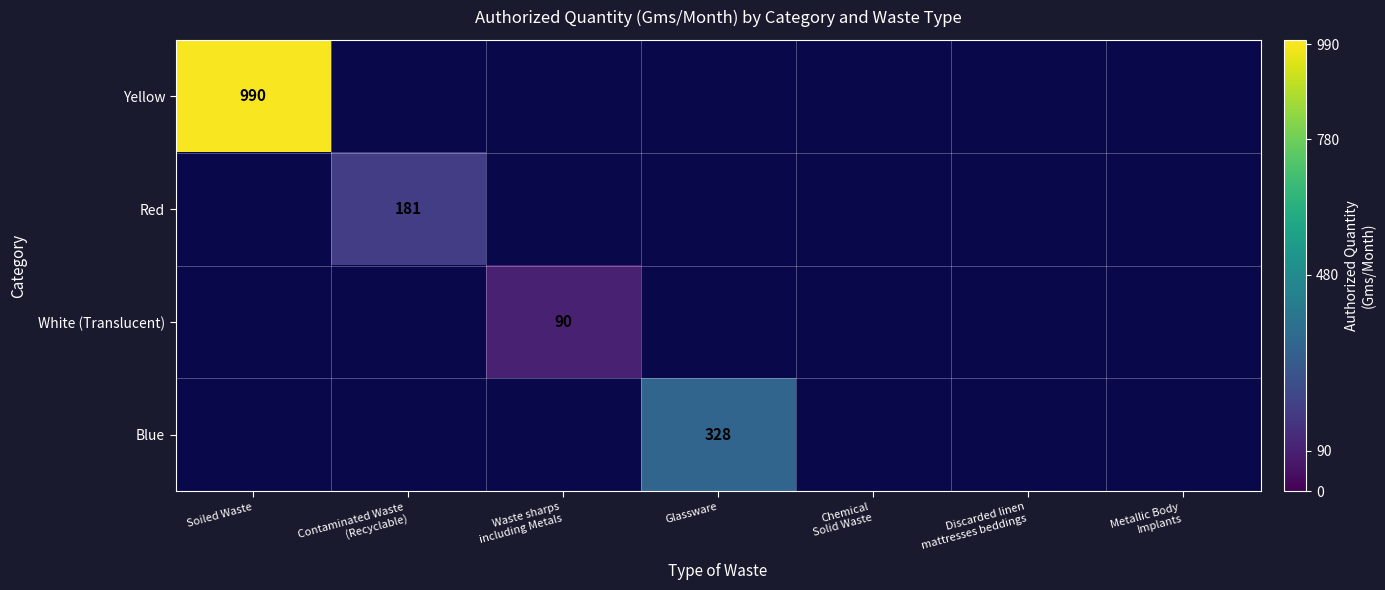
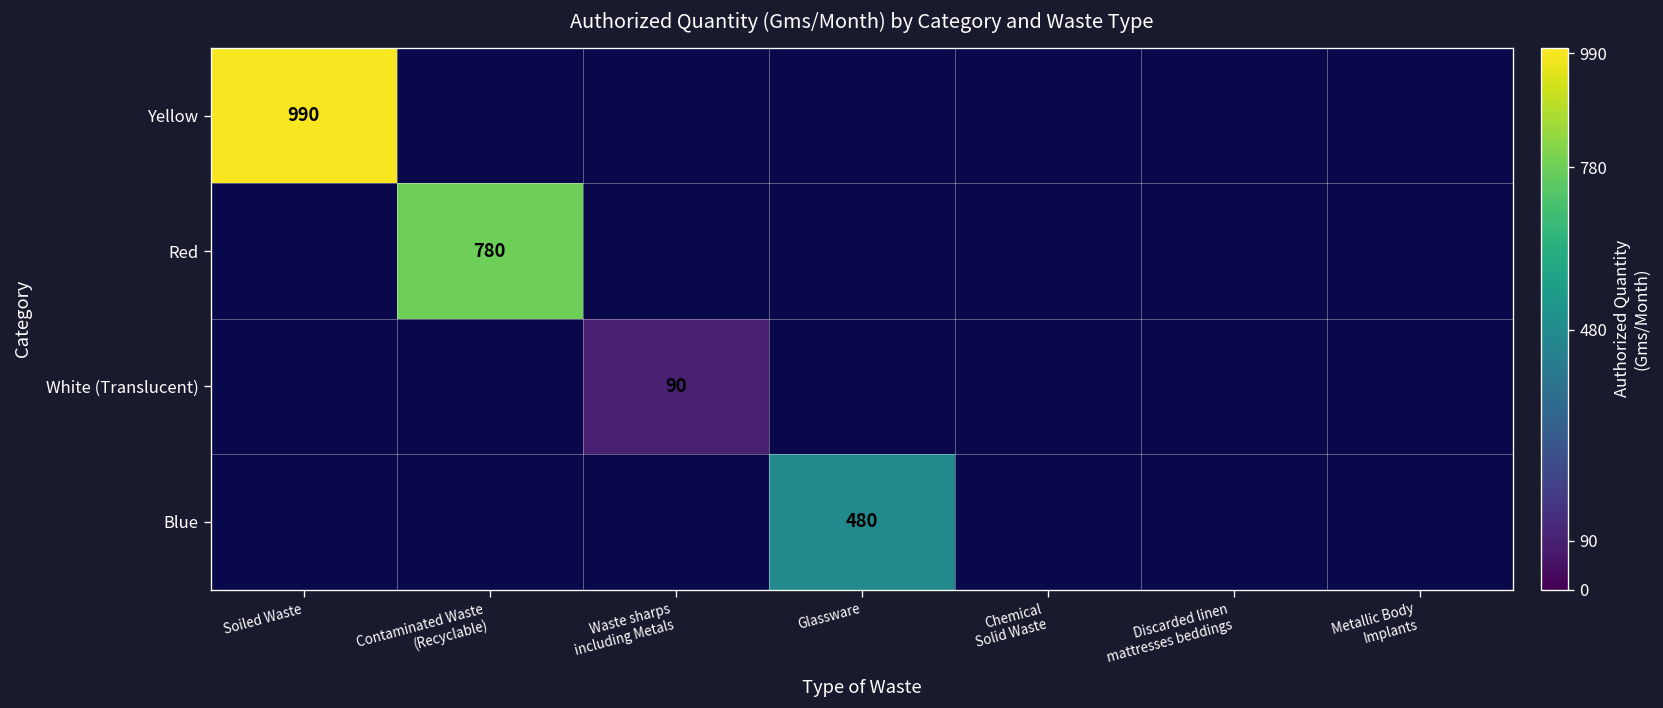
Red, Contaminated Waste (Recyclable): 181 -> 780
Blue, Glassware: 328 -> 480
